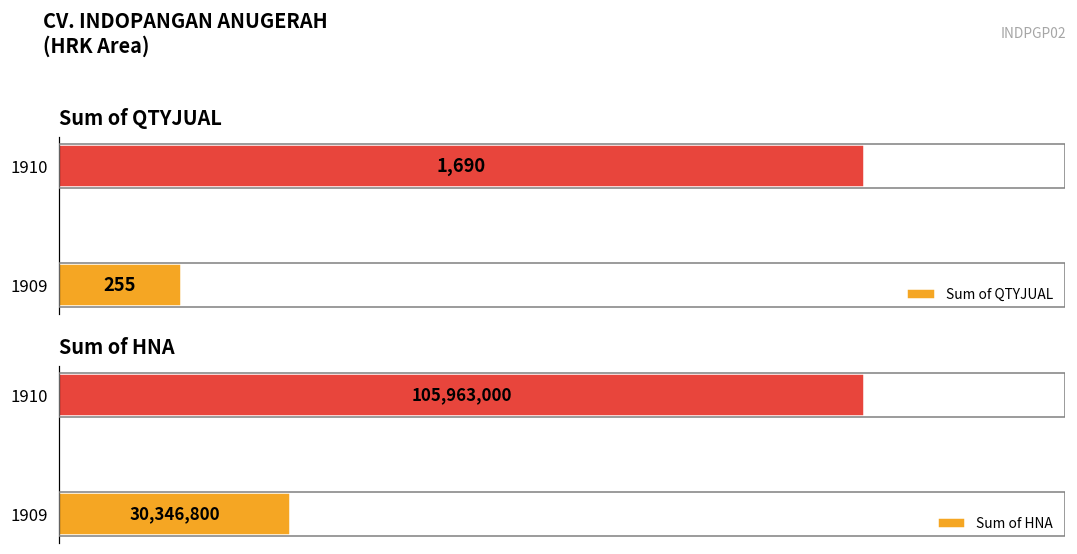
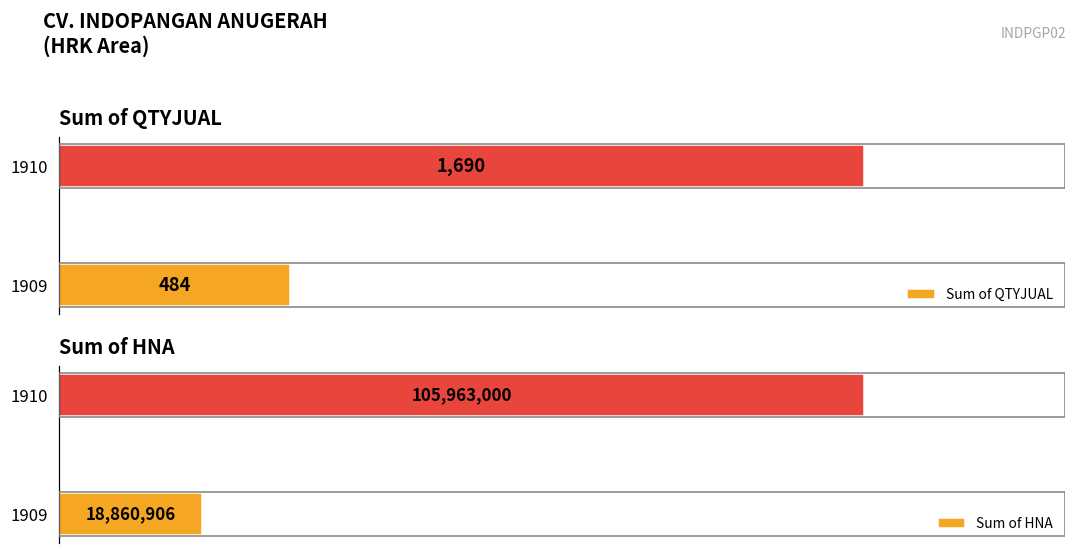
Sum of QTYJUAL, 1909: 255 -> 484
Sum of HNA, 1909: 30,346,800 -> 18,860,906
